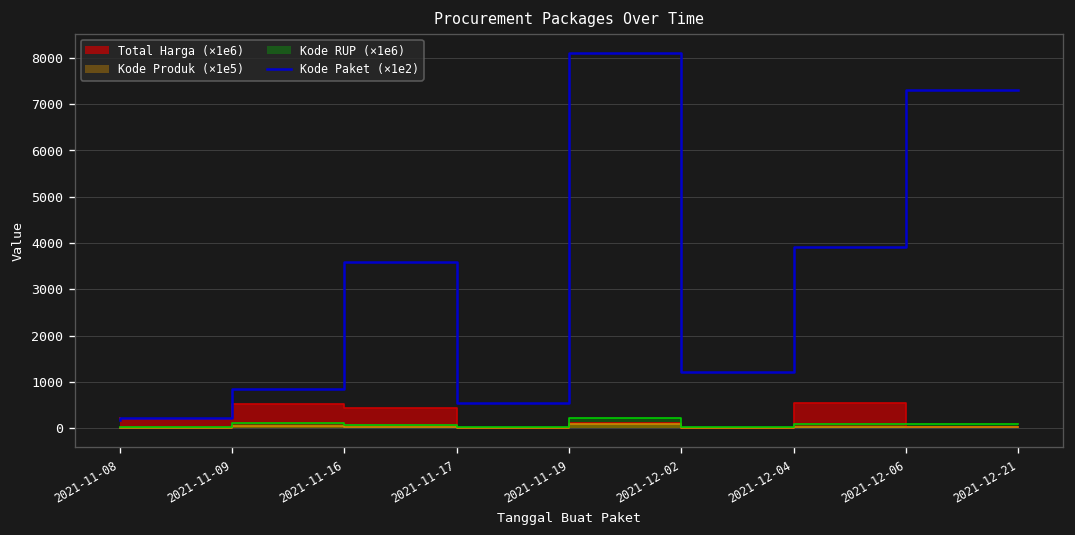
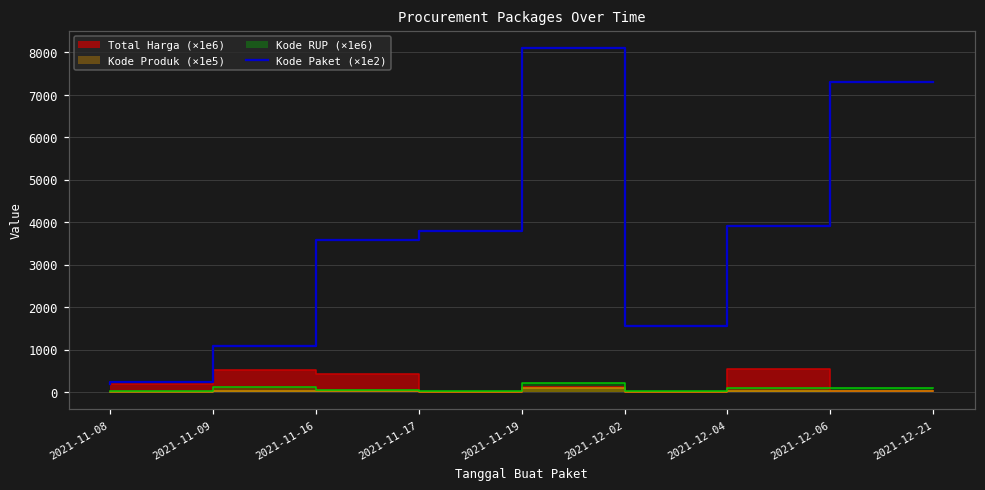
Kode Paket (×1e2), 2021-11-16: 800 -> 1100
Kode Paket (×1e2), 2021-11-19: 500 -> 3800
Kode Paket (×1e2), 2021-12-04: 1200 -> 1600
